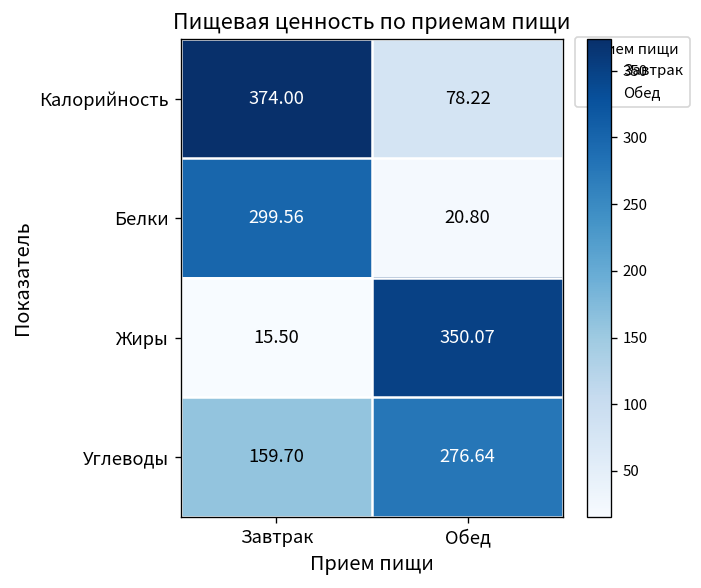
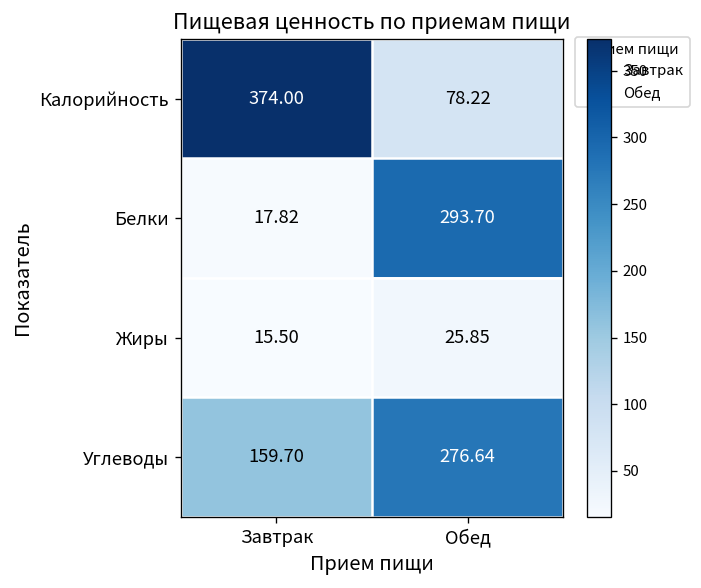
Белки, Завтрак: 299.56 -> 17.82
Белки, Обед: 20.80 -> 293.70
Жиры, Обед: 350.07 -> 25.85
